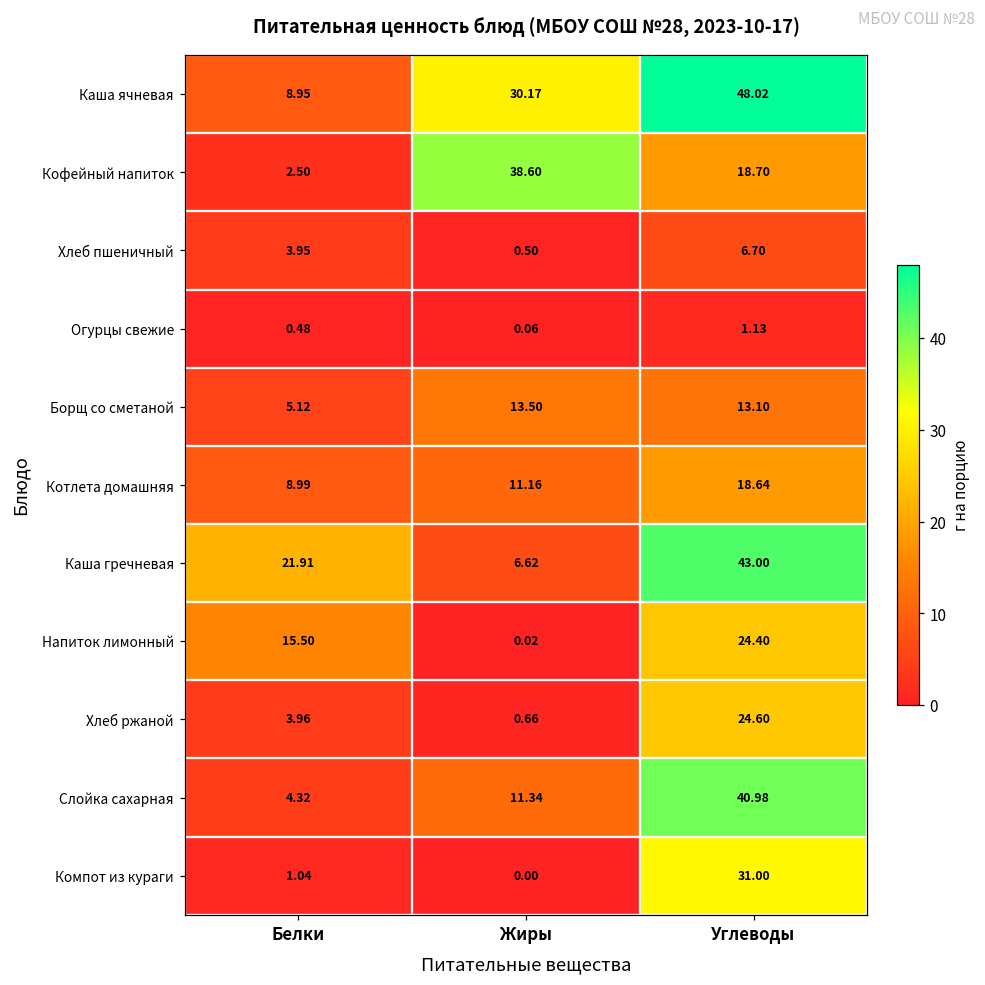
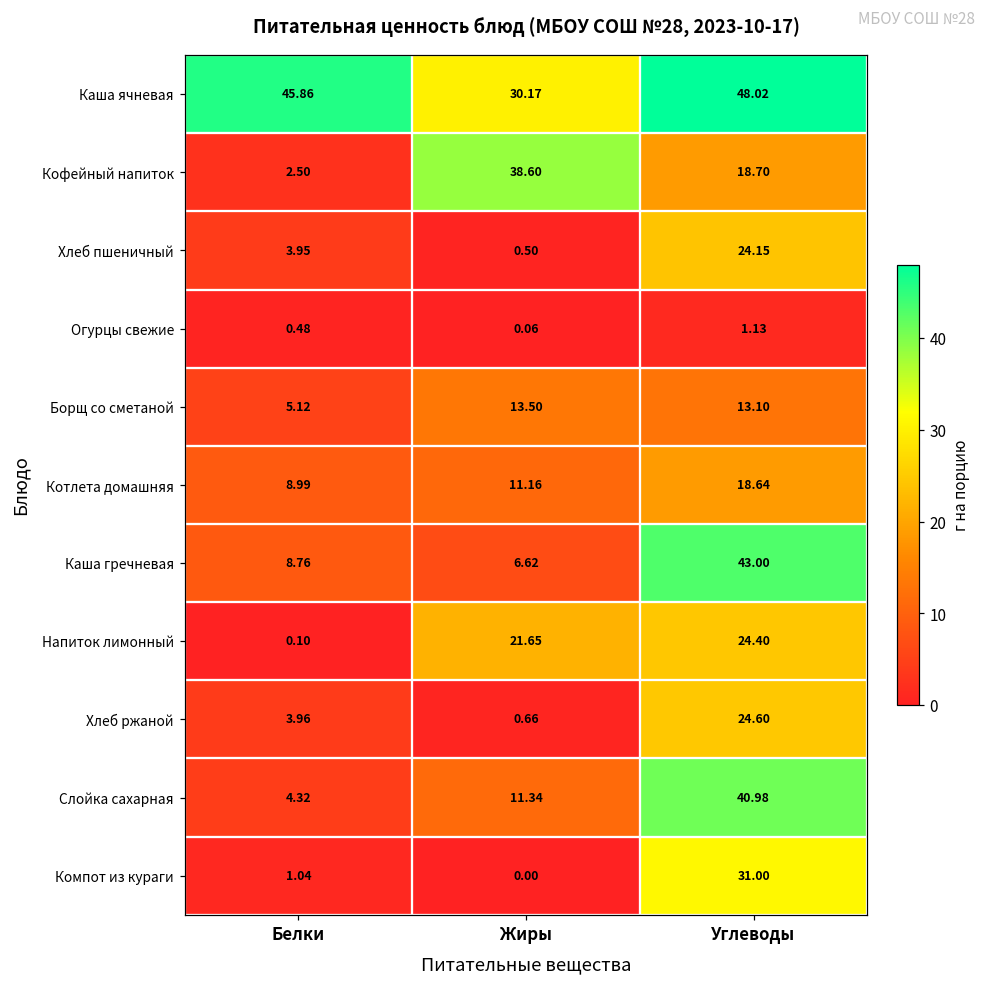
Каша ячневая, Белки: 8.95 -> 45.86
Хлеб пшеничный, Углеводы: 6.70 -> 24.15
Каша гречневая, Белки: 21.91 -> 8.76
Напиток лимонный, Белки: 15.50 -> 0.10
Напиток лимонный, Жиры: 0.02 -> 21.65
